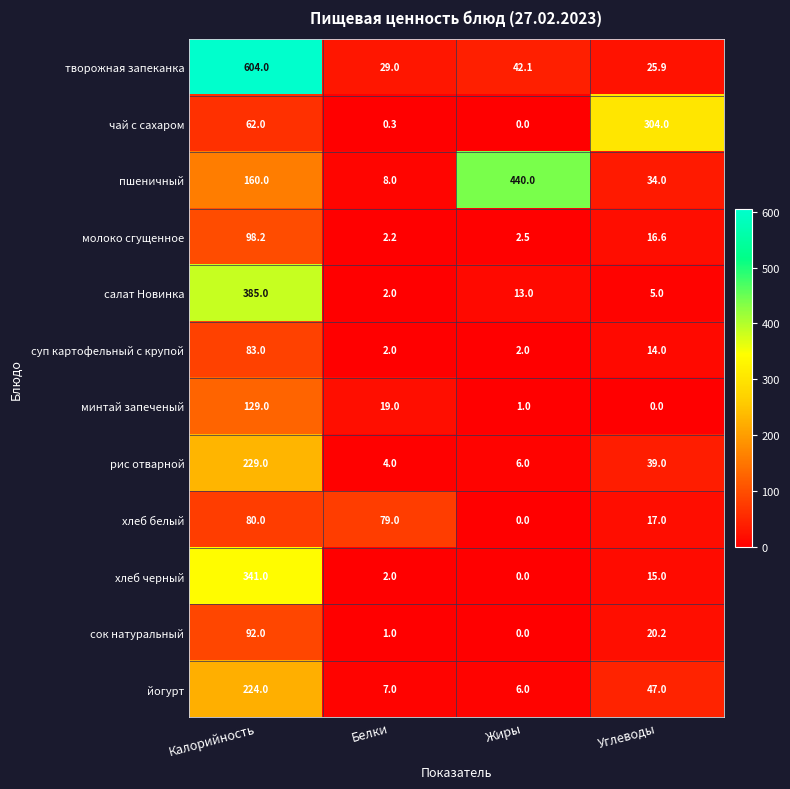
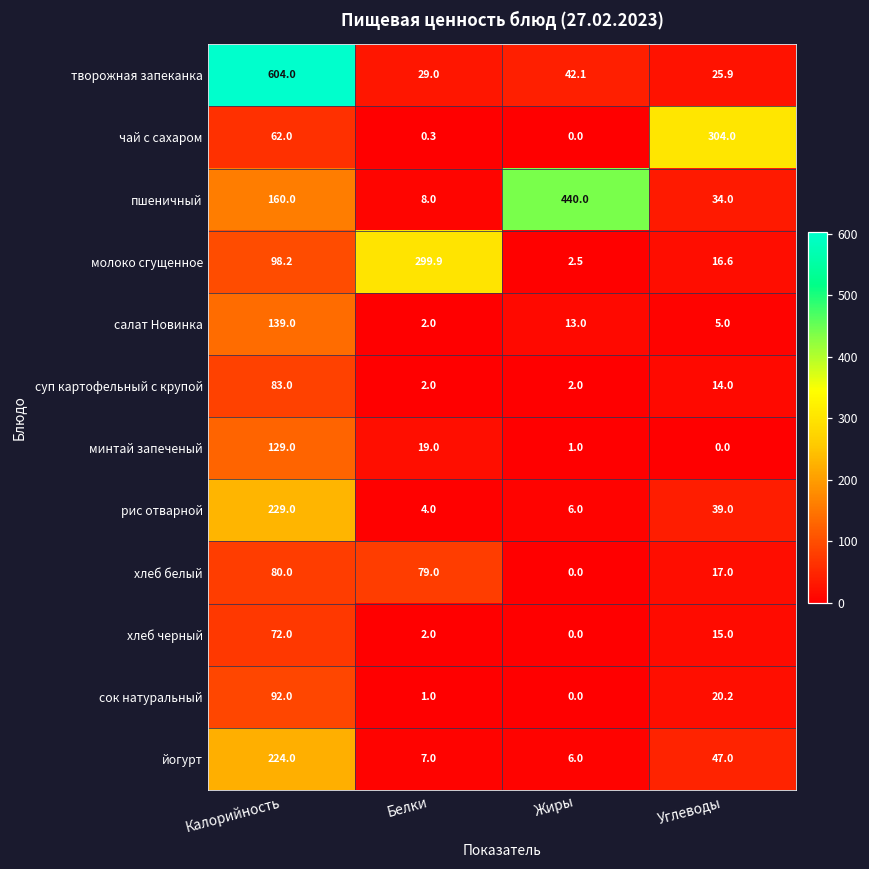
молоко сгущенное, Белки: 2.2 -> 299.9
салат Новинка, Калорийность: 385.0 -> 139.0
хлеб черный, Калорийность: 341.0 -> 72.0
